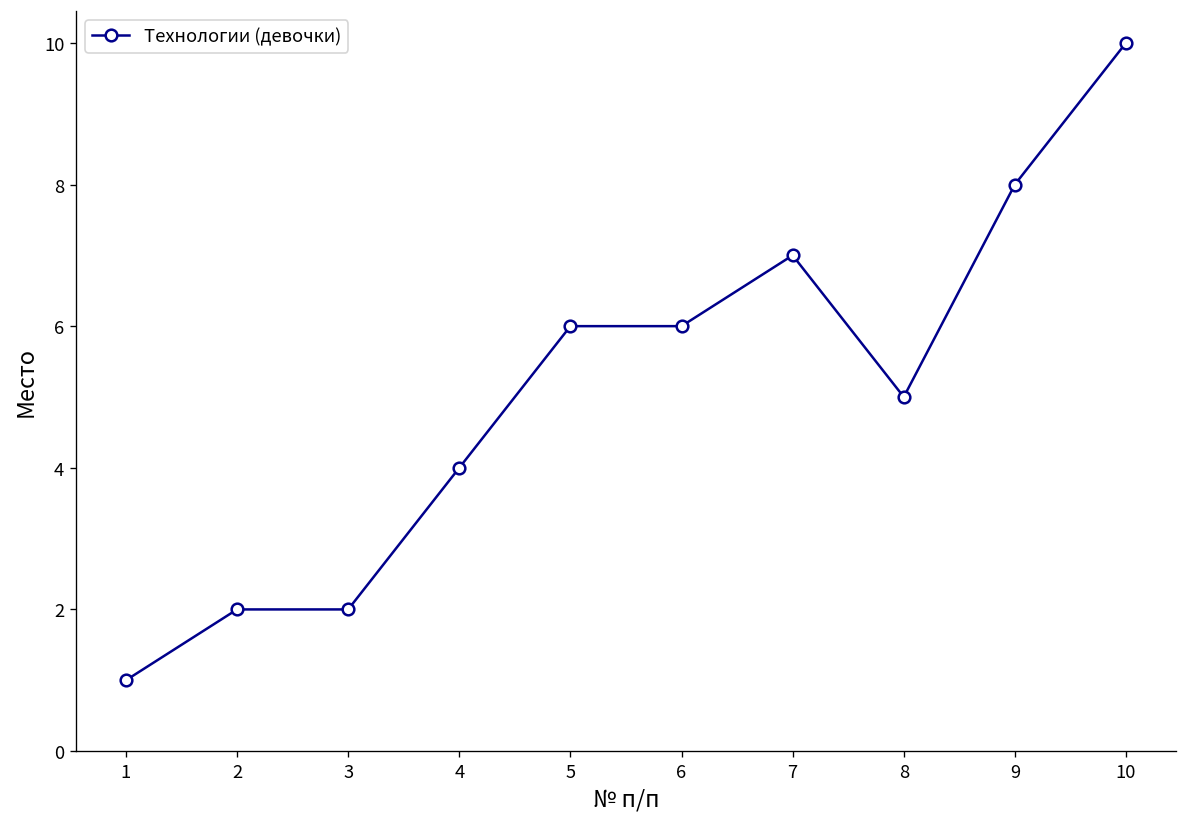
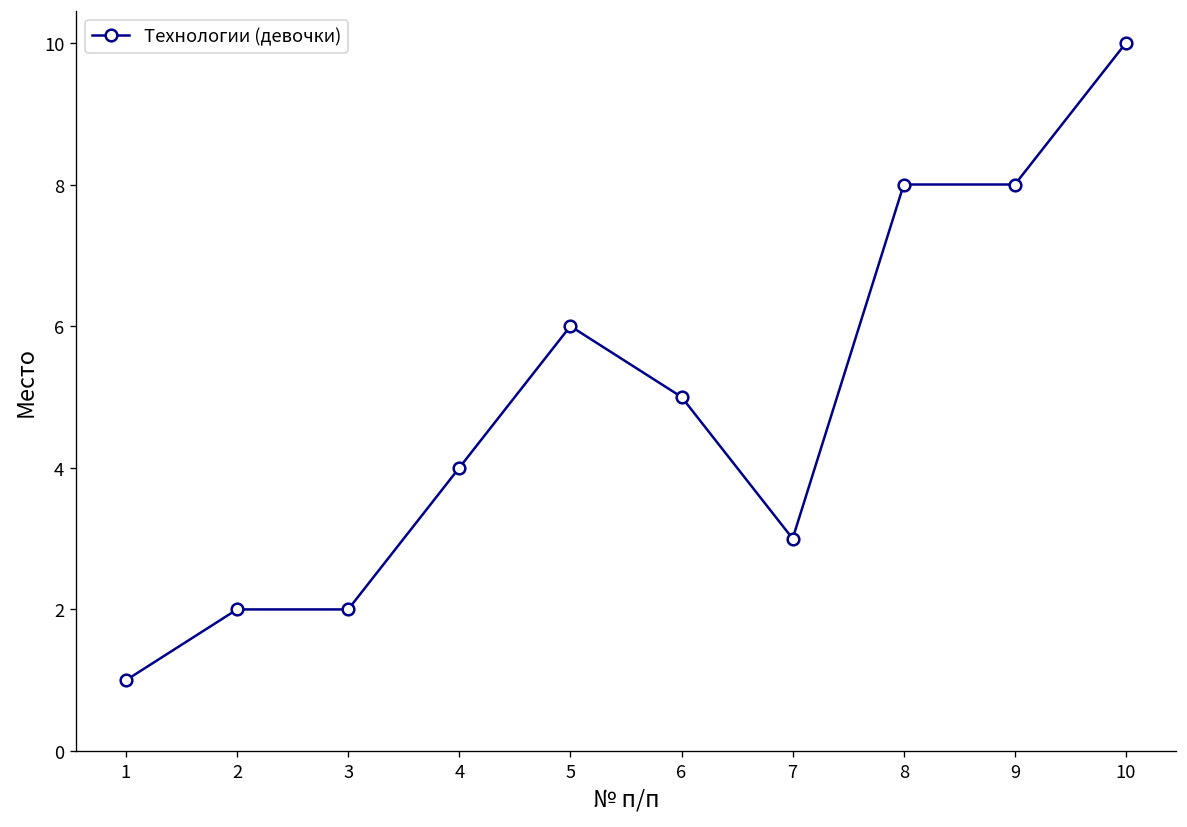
6: 6 -> 5
7: 7 -> 3
8: 5 -> 8
